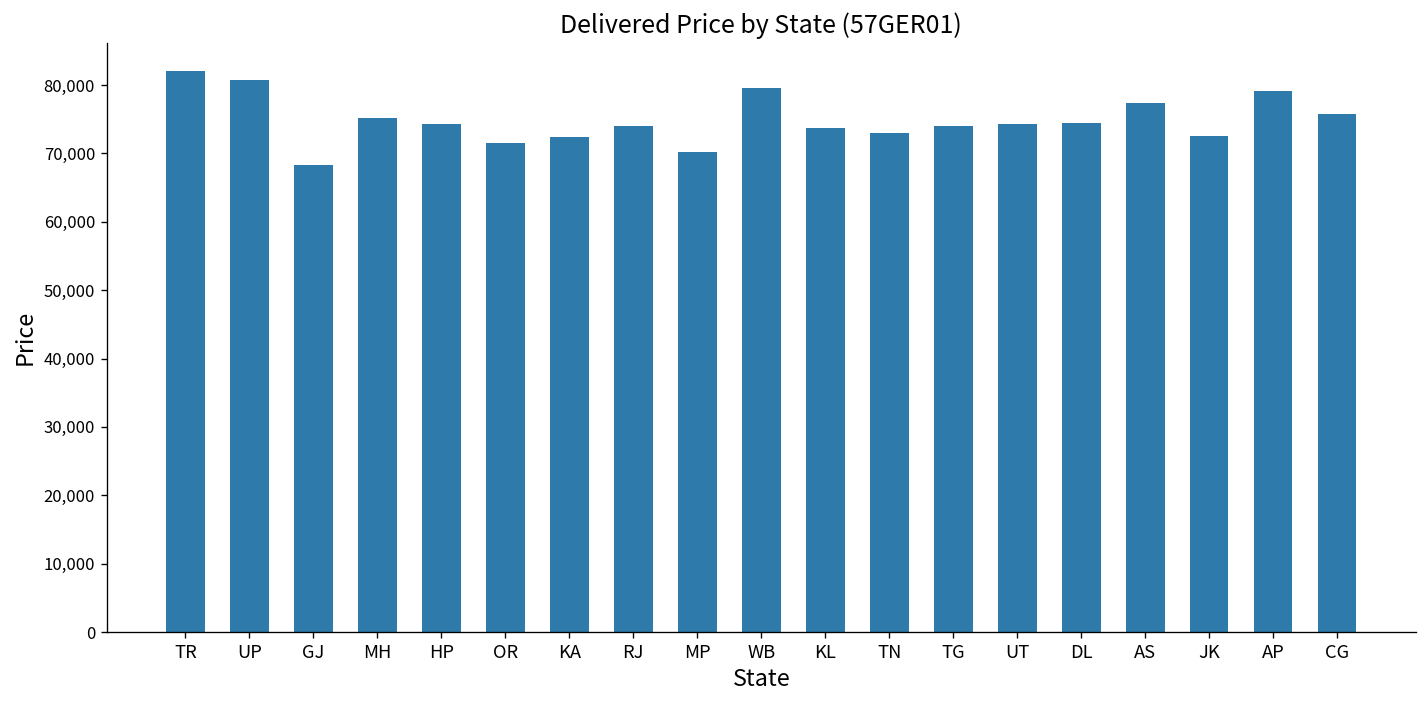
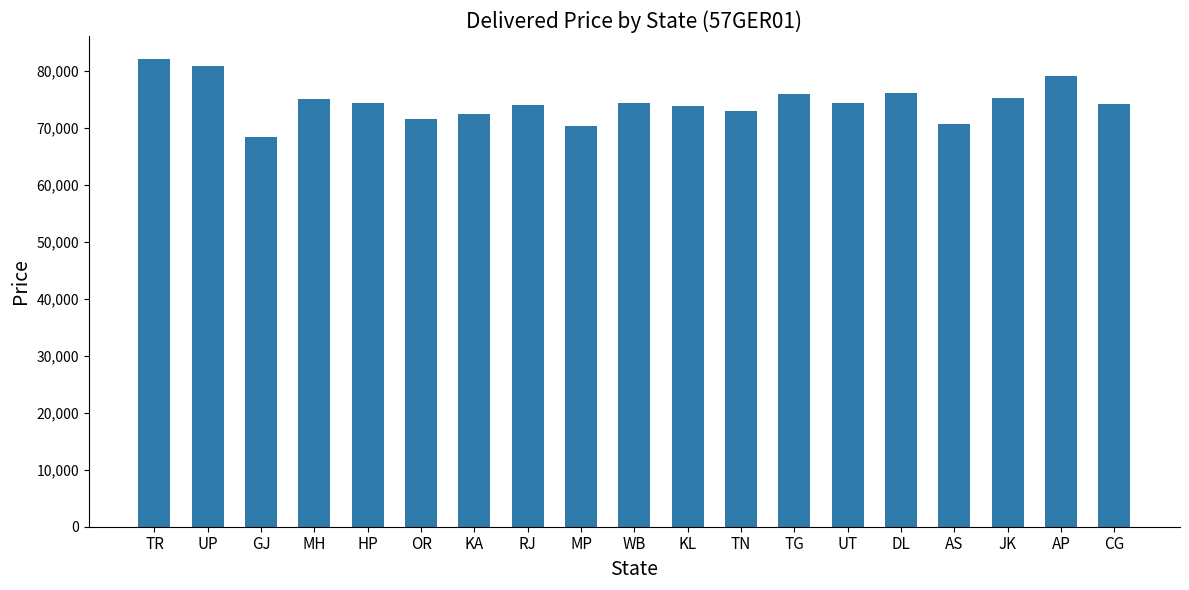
WB: 80,000 -> 74,000
TG: 74,000 -> 76,000
DL: 74,000 -> 76,000
AS: 77,000 -> 71,000
JK: 73,000 -> 75,000
CG: 76,000 -> 74,000
